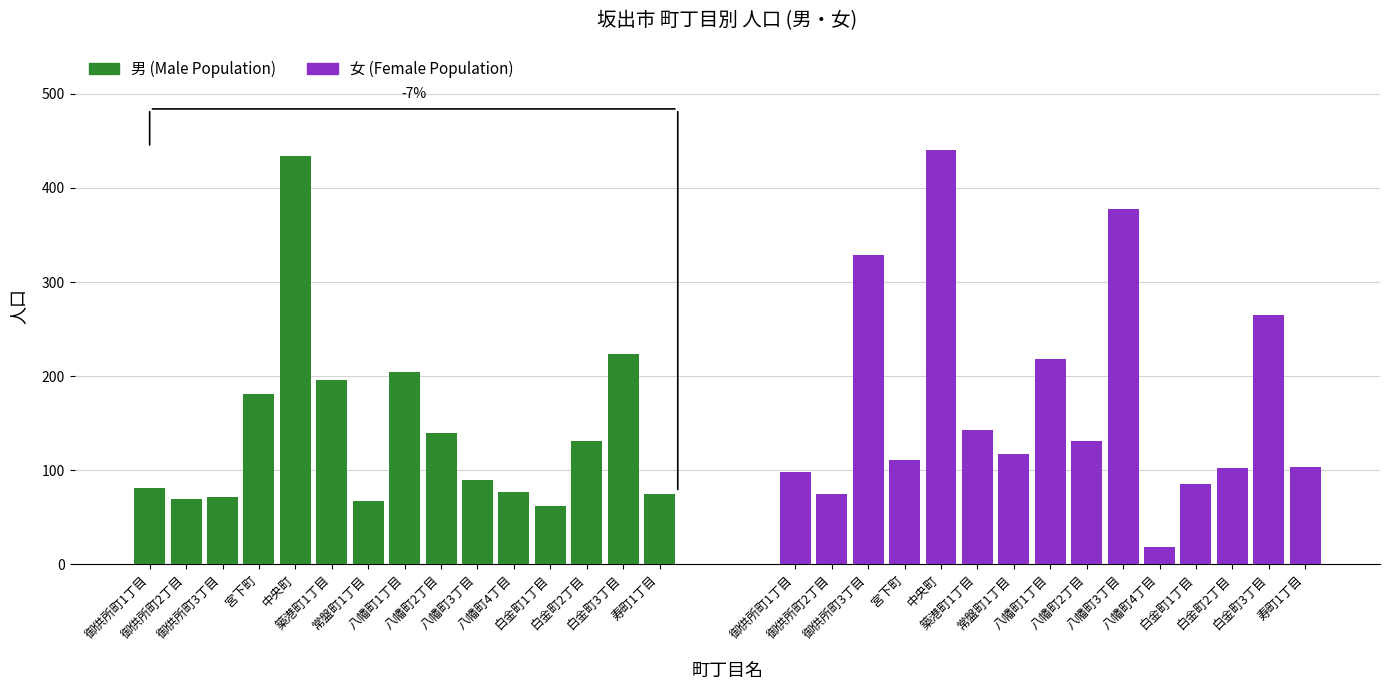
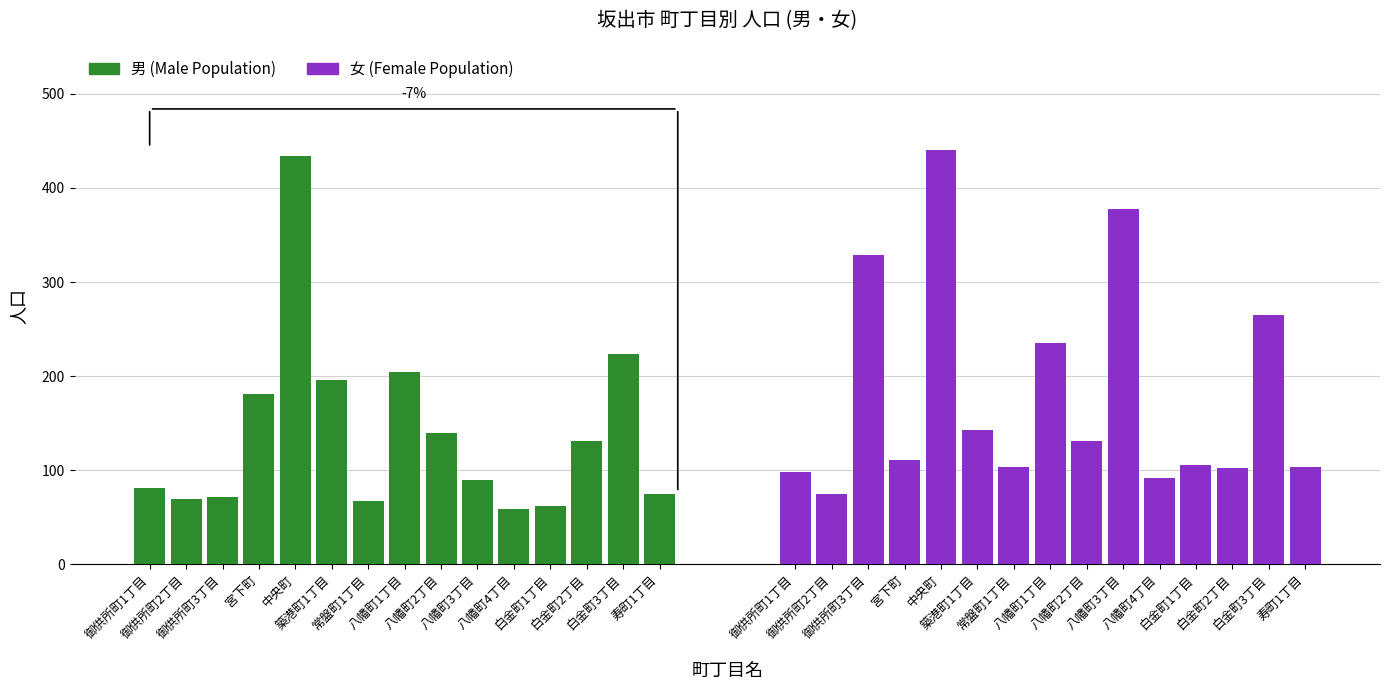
男 (Male Population), 八幡町4丁目: 80 -> 60
女 (Female Population), 常盤町1丁目: 120 -> 100
女 (Female Population), 八幡町1丁目: 220 -> 240
女 (Female Population), 八幡町4丁目: 20 -> 90
女 (Female Population), 白金町1丁目: 90 -> 110
